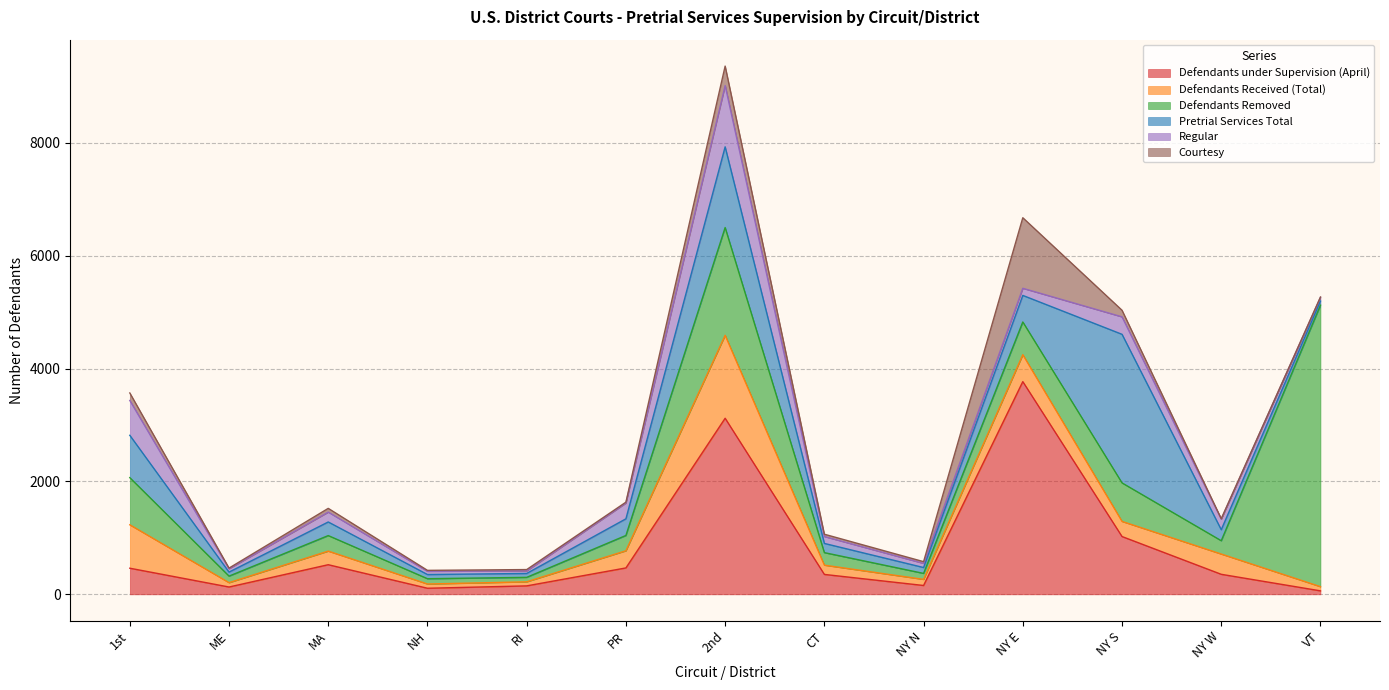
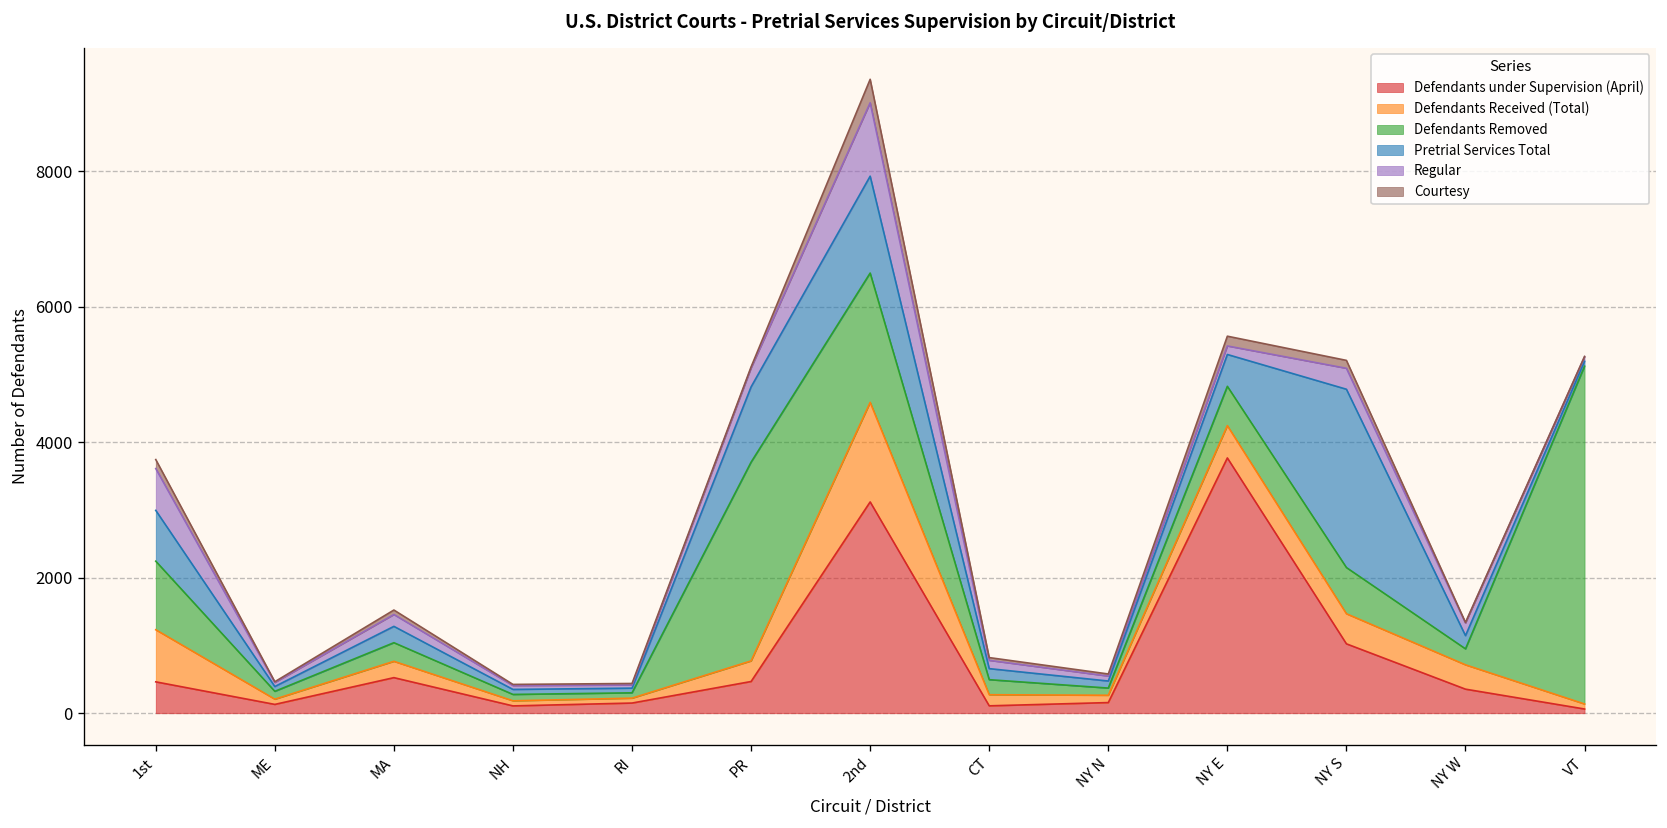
Defendants Removed, 1st: 800 -> 1000
Defendants Removed, PR: 300 -> 2900
Pretrial Services Total, PR: 300 -> 1100
Defendants under Supervision (April), CT: 400 -> 100
Courtesy, NY E: 1300 -> 100
Defendants Received (Total), NY S: 300 -> 400
